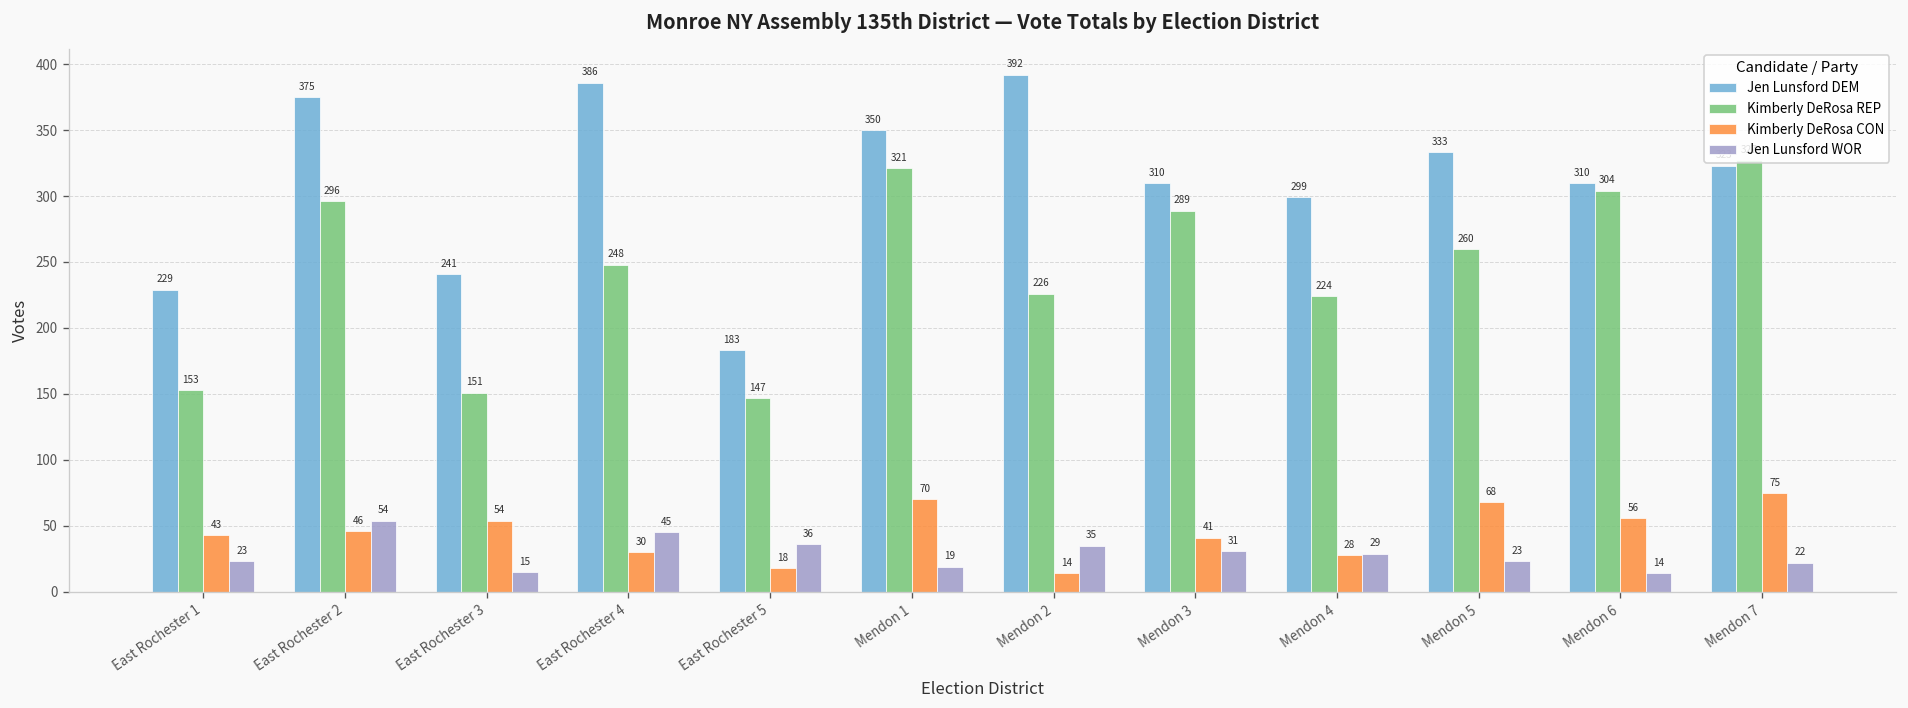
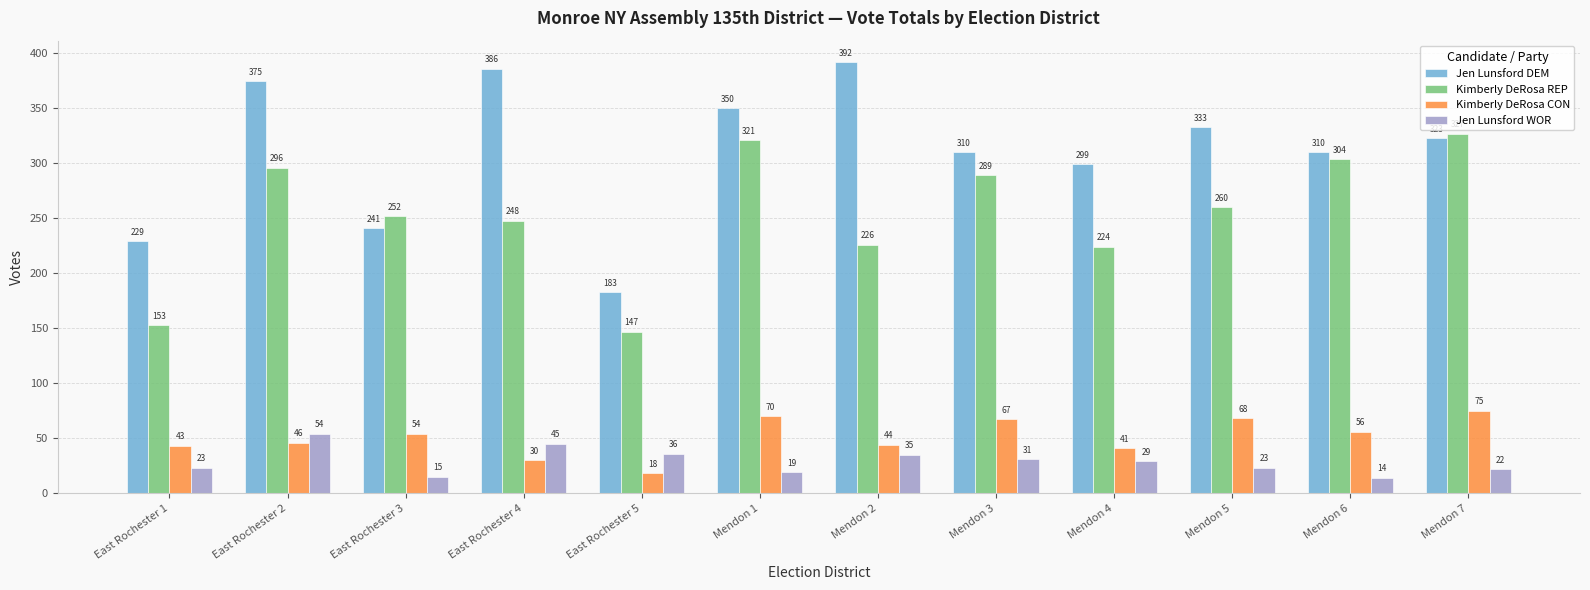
Kimberly DeRosa REP, East Rochester 3: 151 -> 252
Kimberly DeRosa CON, Mendon 2: 14 -> 44
Kimberly DeRosa CON, Mendon 3: 41 -> 67
Kimberly DeRosa CON, Mendon 4: 28 -> 41
